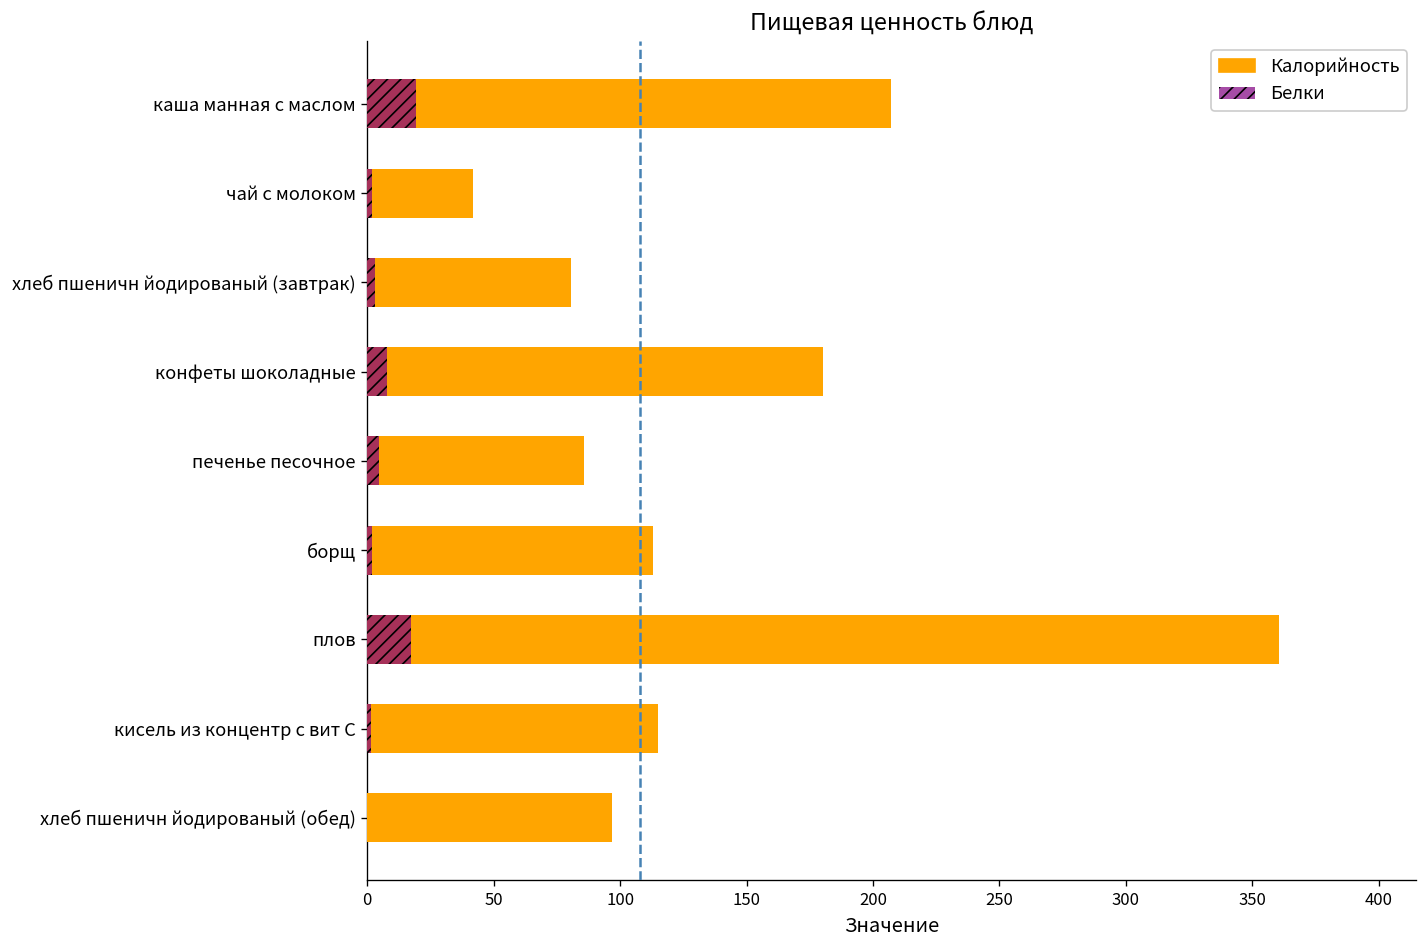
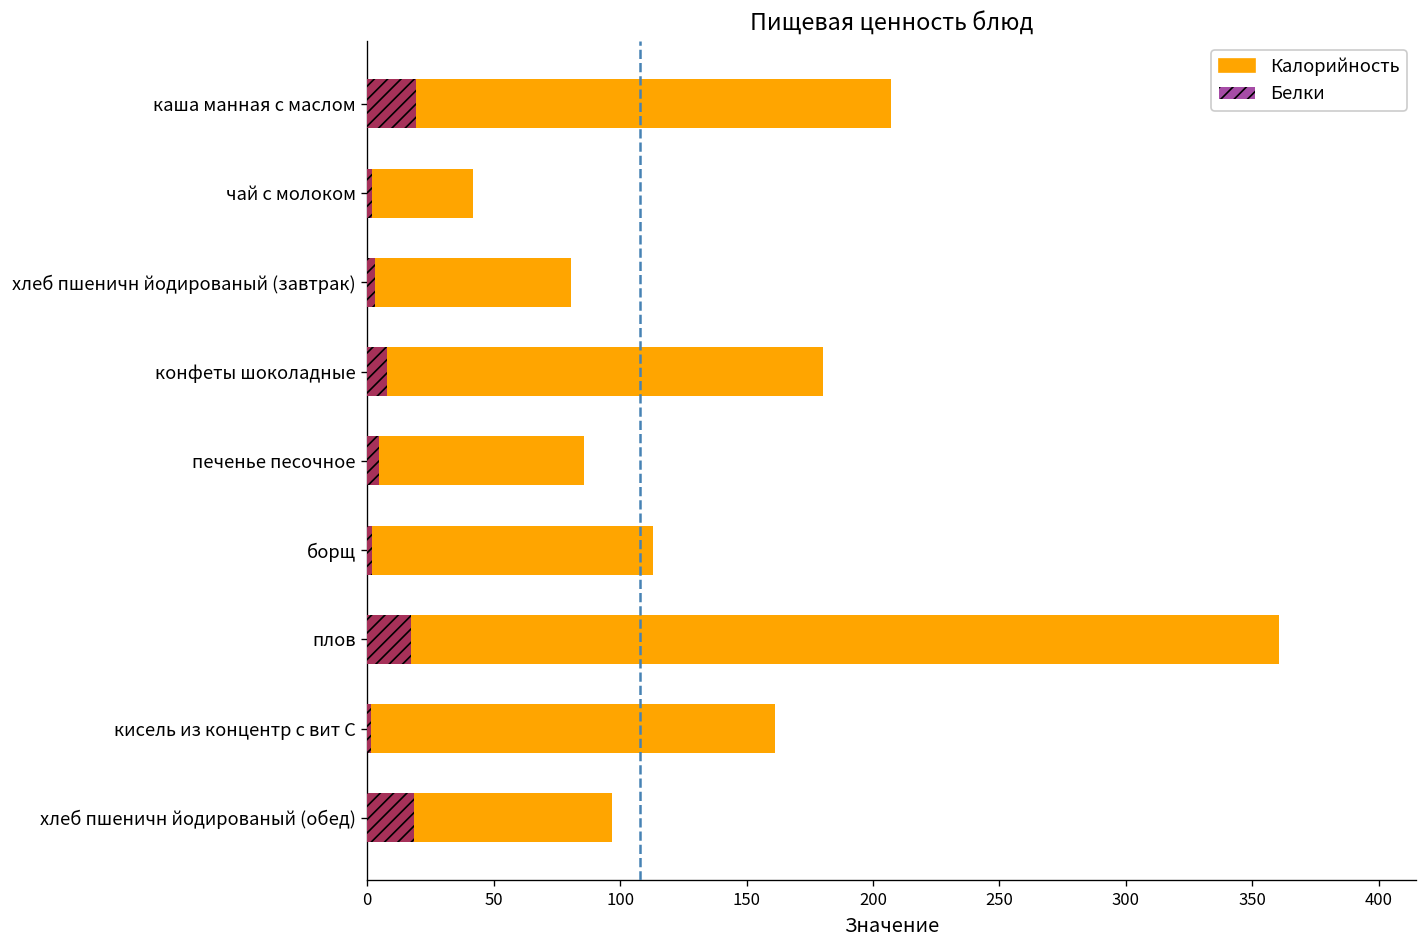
Калорийность, кисель из концентр с вит С: 115 -> 161
Белки, хлеб пшеничн йодированый (обед): 0 -> 19
